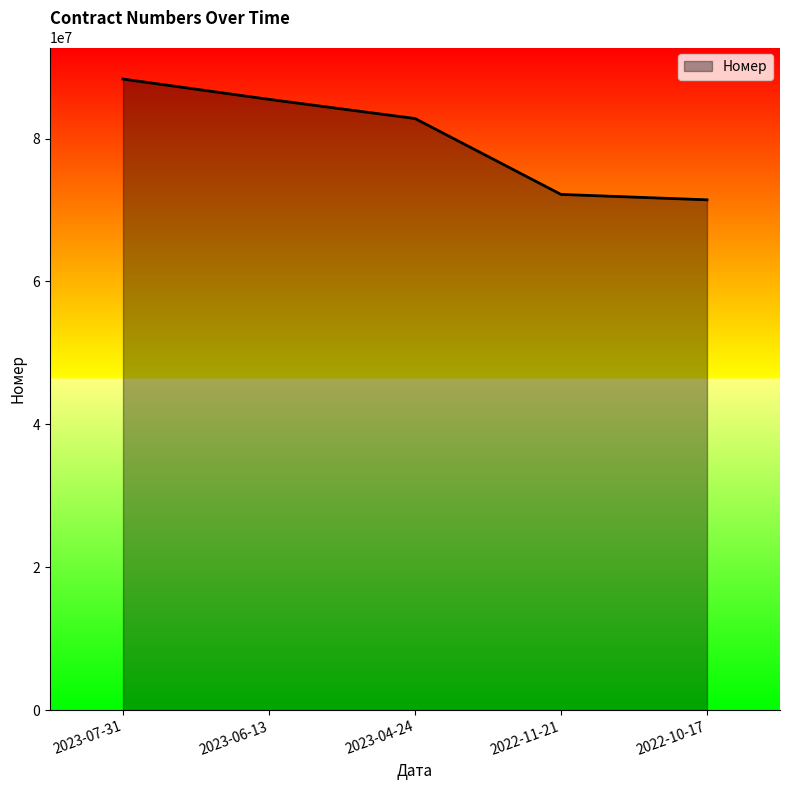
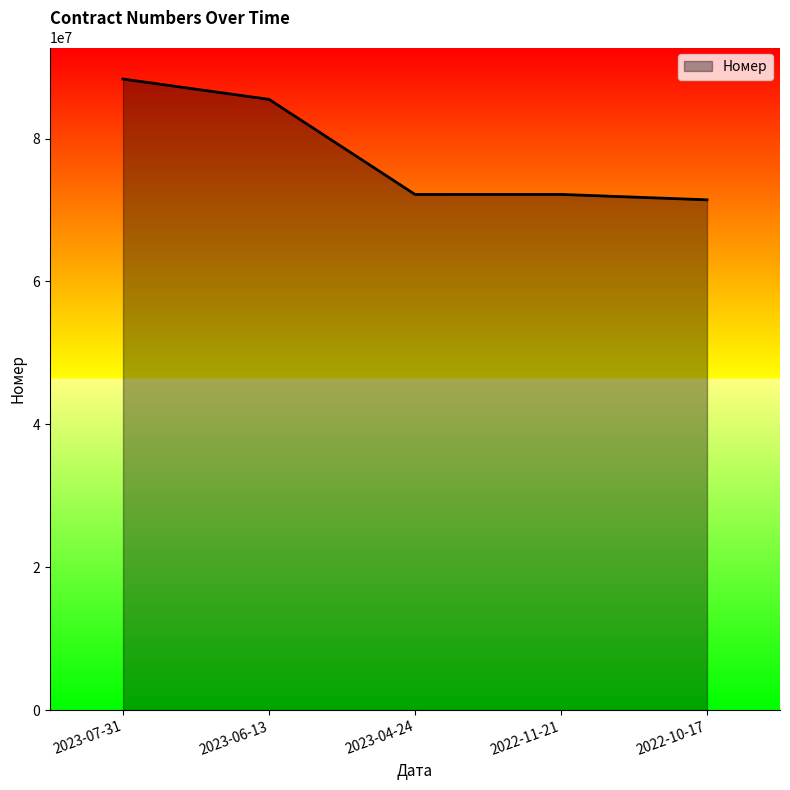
2023-04-24: 83000000 -> 72000000
